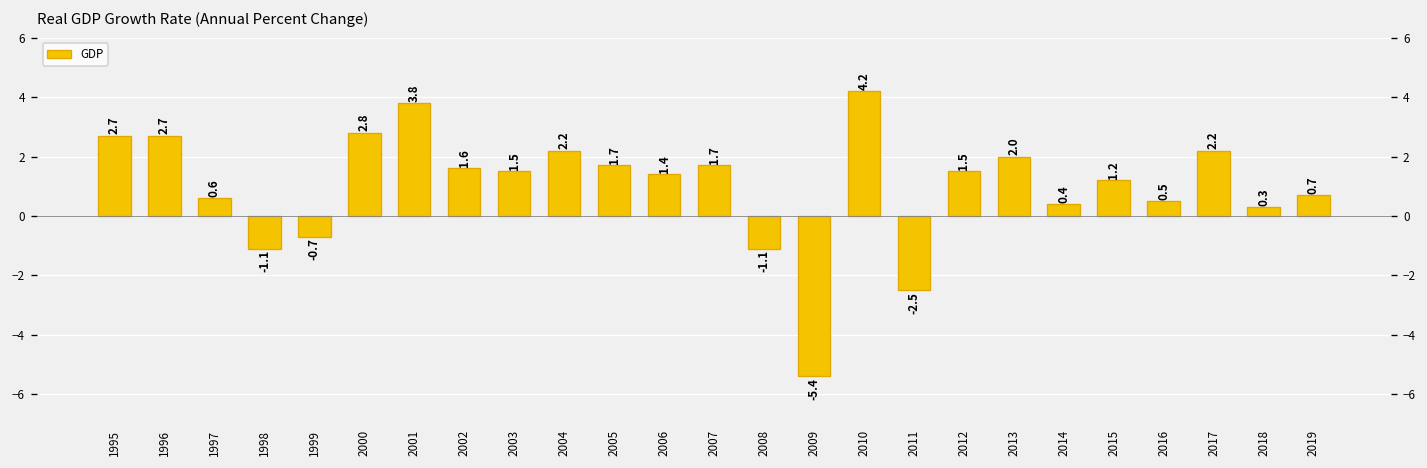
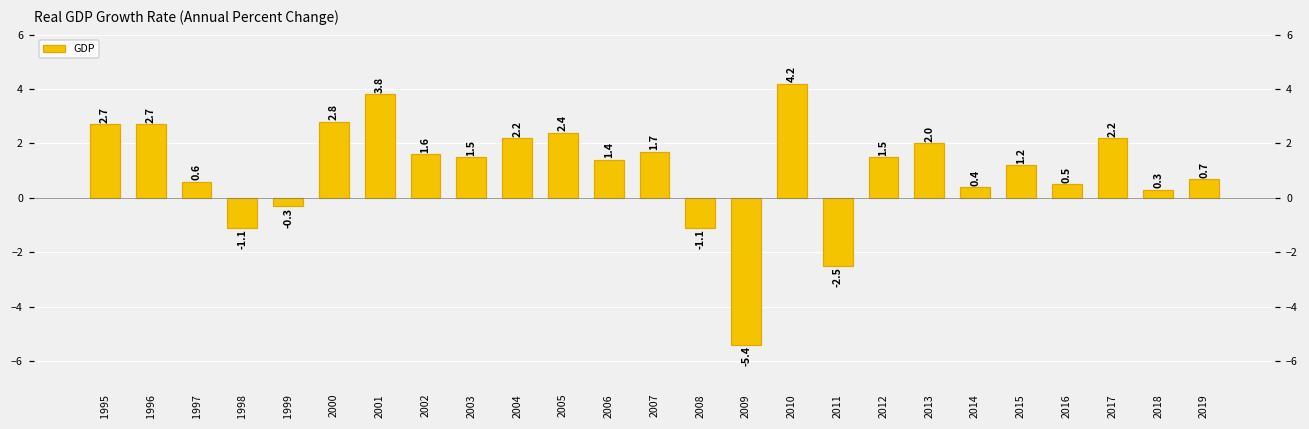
1999: -0.7 -> -0.3
2005: 1.7 -> 2.4
